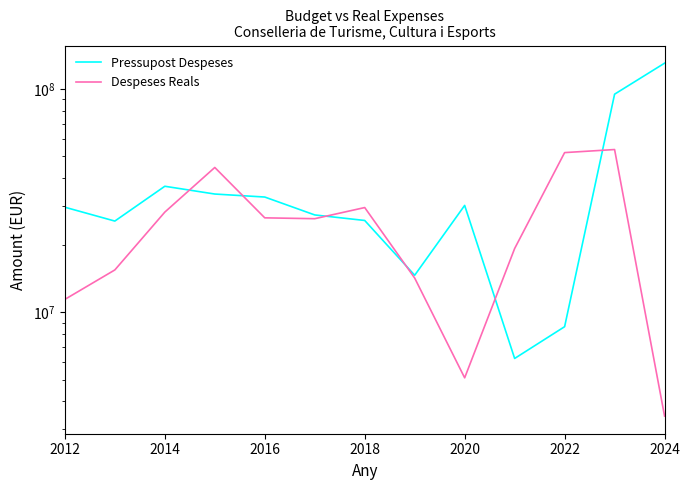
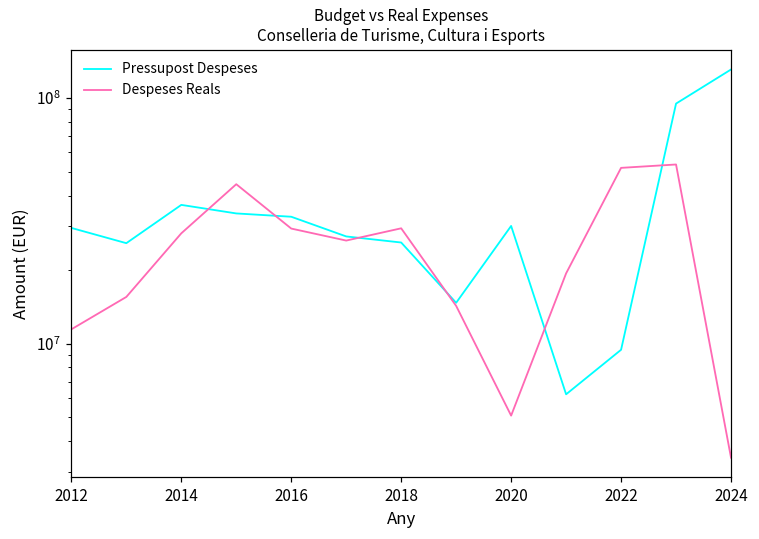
Despeses Reals, 2016: 26000000 -> 29000000
Pressupost Despeses, 2022: 8600000 -> 9400000
